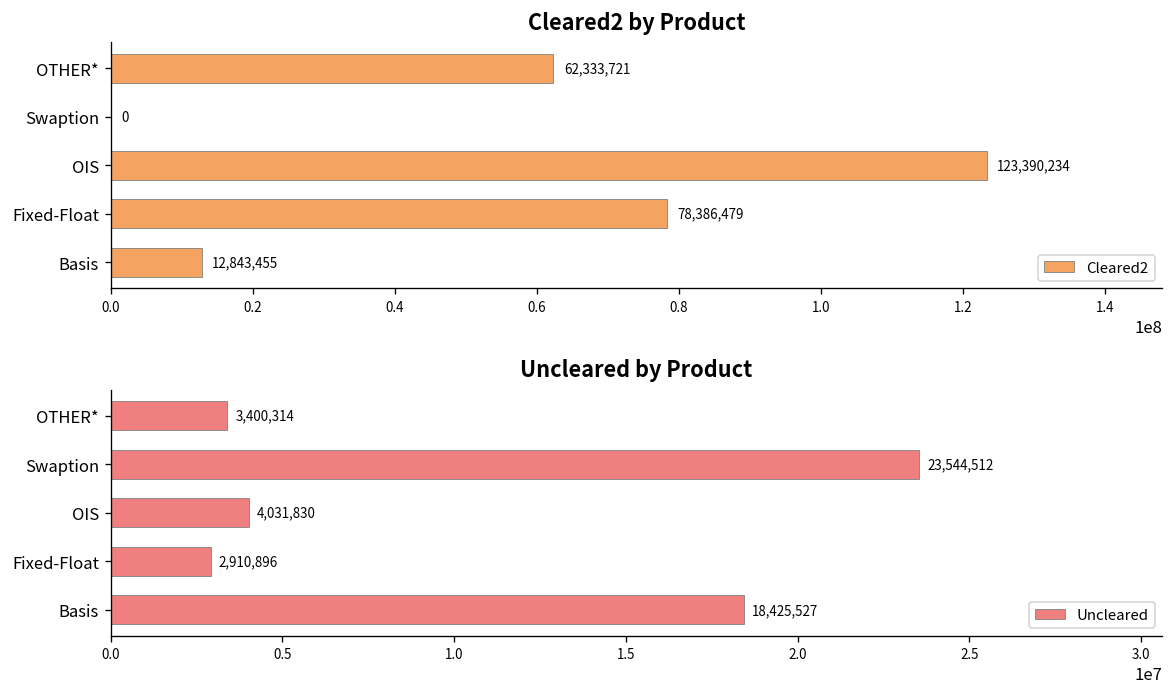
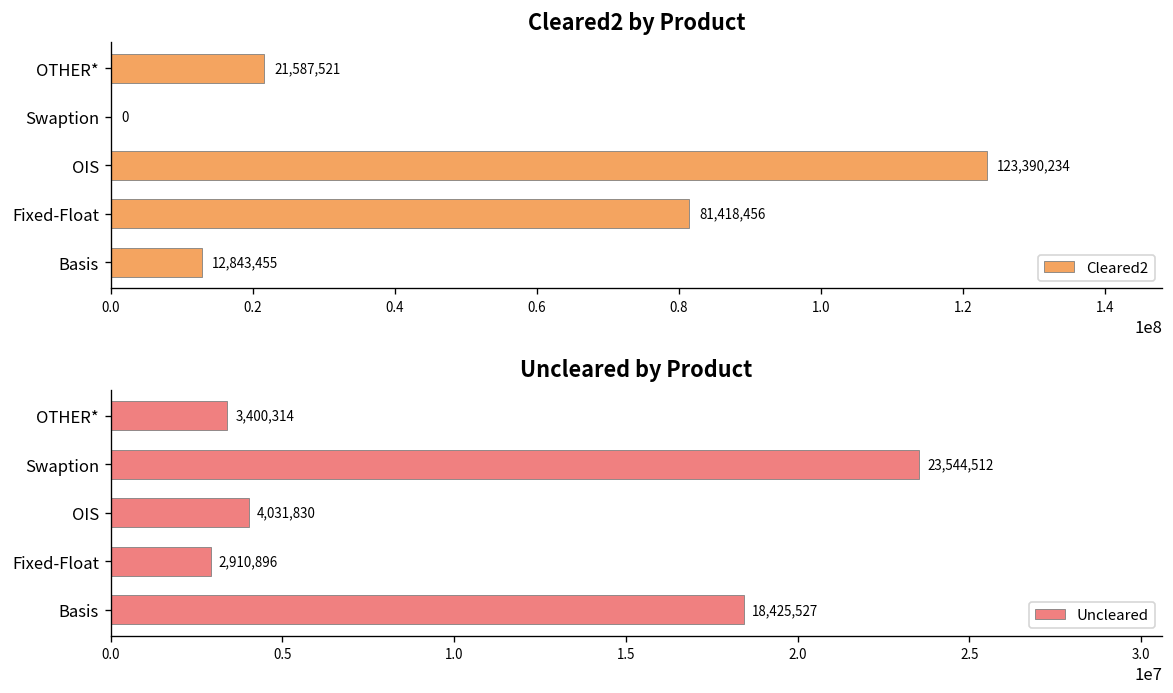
Cleared2 by Product, OTHER*: 62,333,721 -> 21,587,521
Cleared2 by Product, Fixed-Float: 78,386,479 -> 81,418,456
